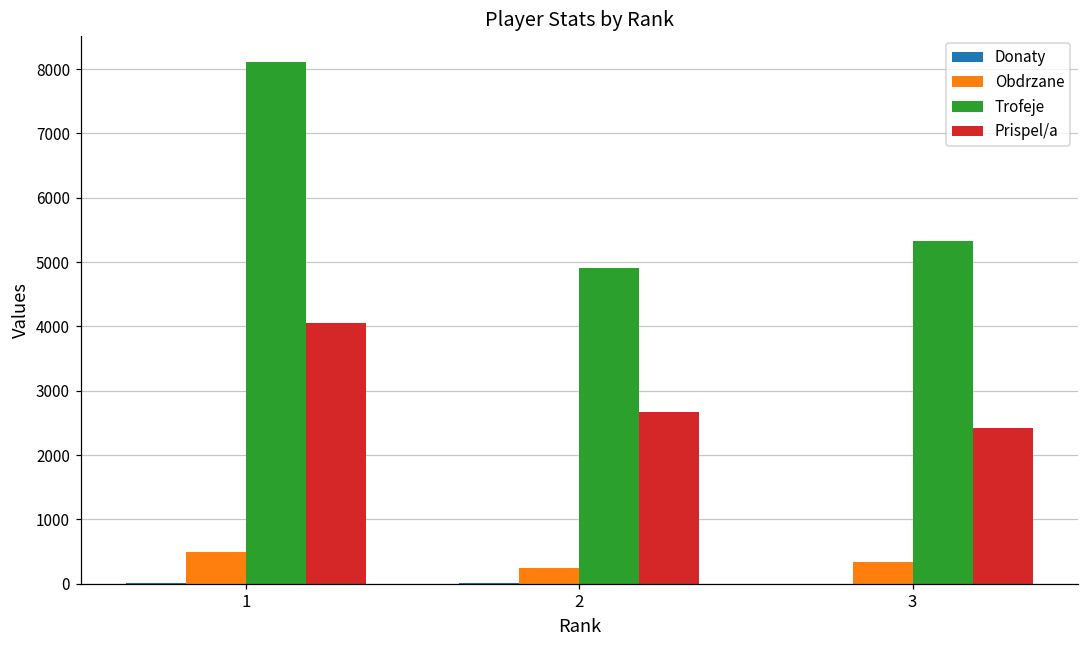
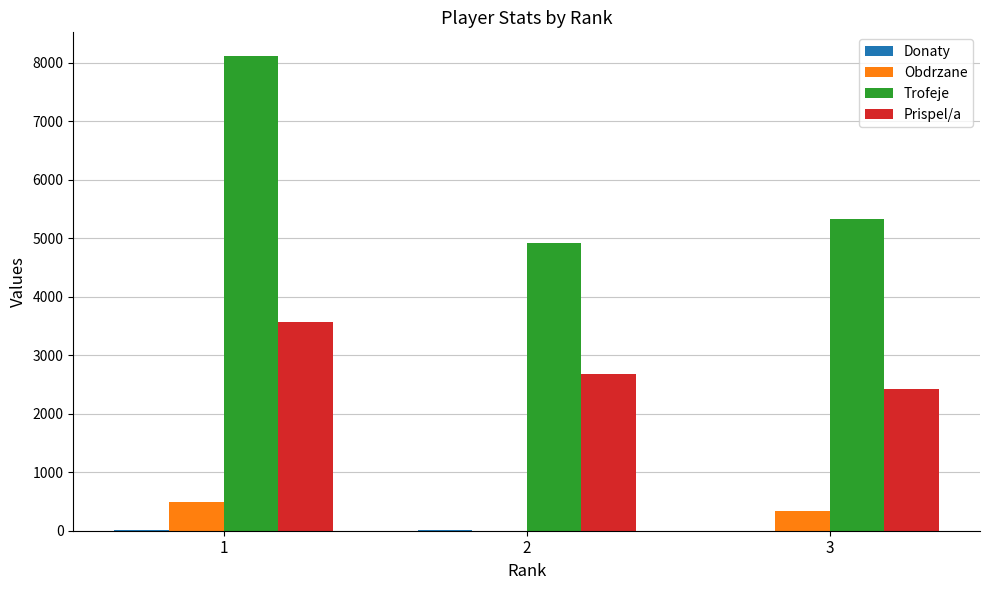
Prispel/a, 1: 4100 -> 3600
Obdrzane, 2: 200 -> 0
